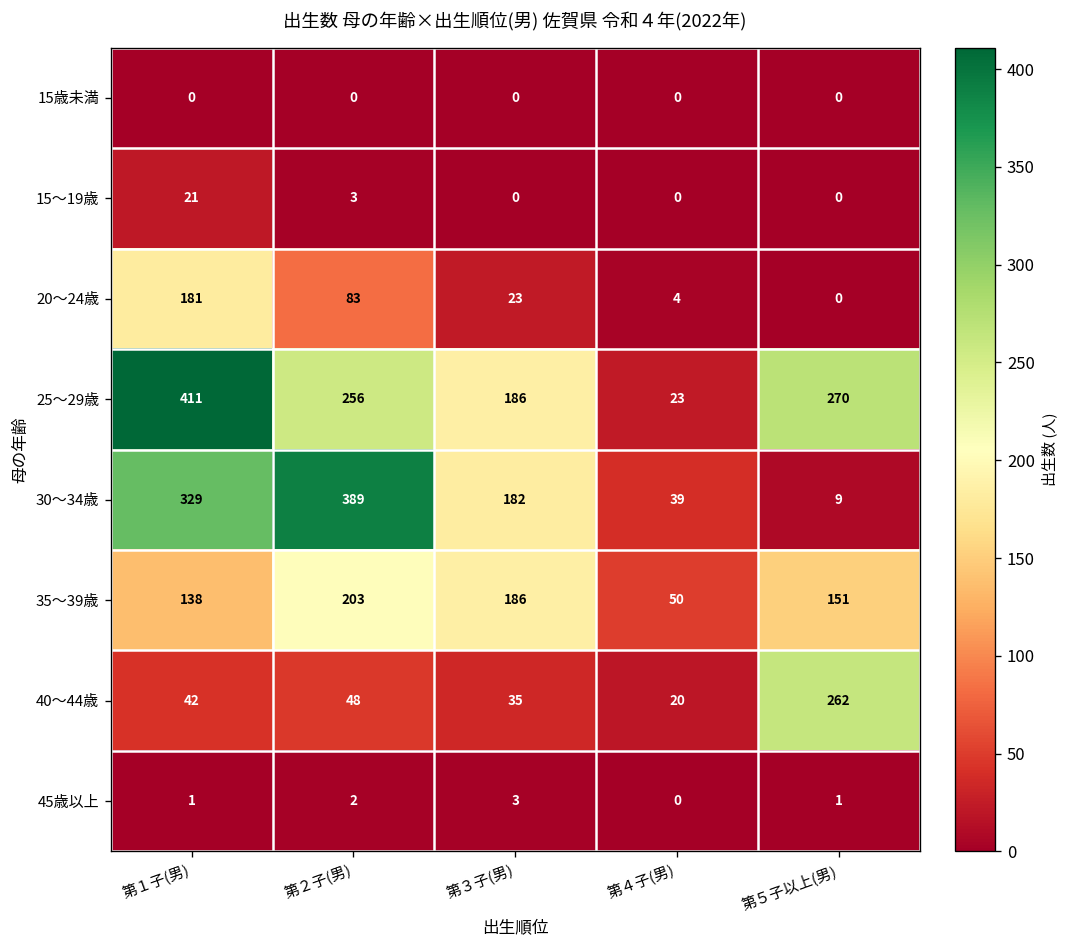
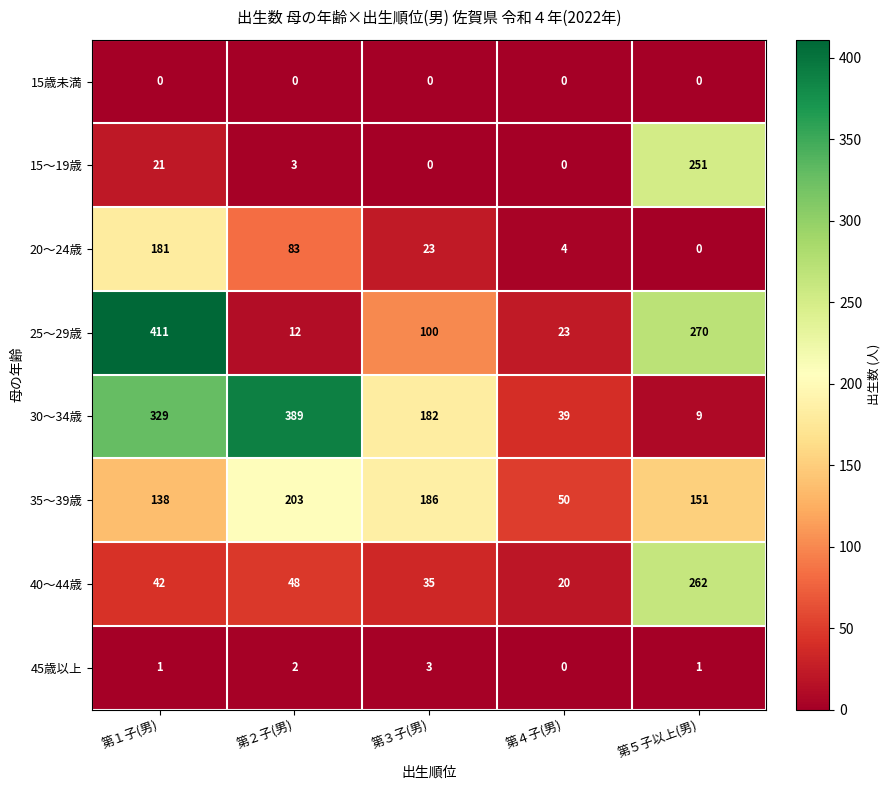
15～19歳, 第５子以上(男): 0 -> 251
25～29歳, 第２子(男): 256 -> 12
25～29歳, 第３子(男): 186 -> 100
